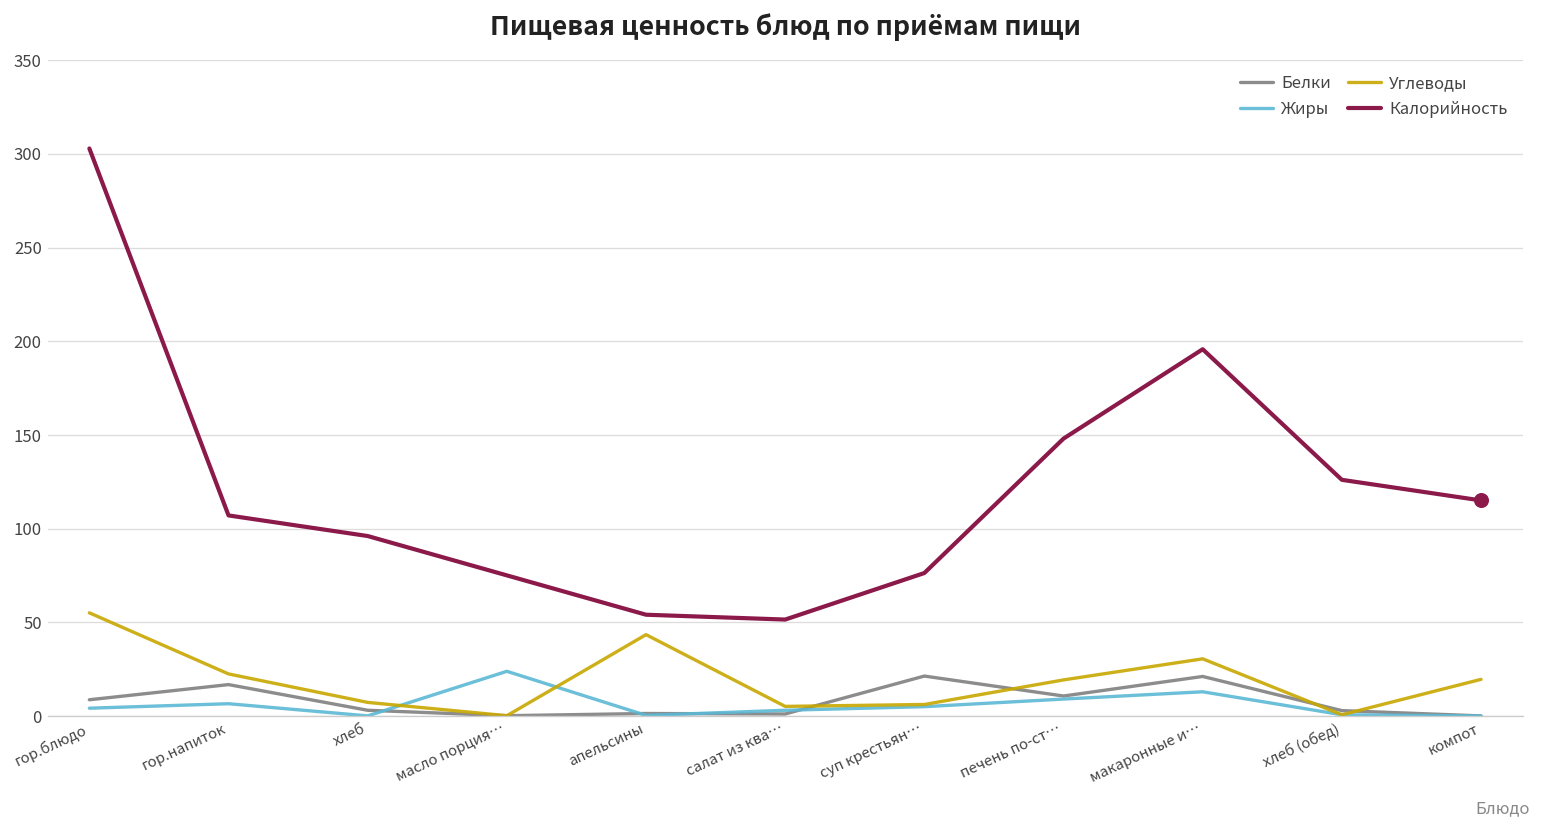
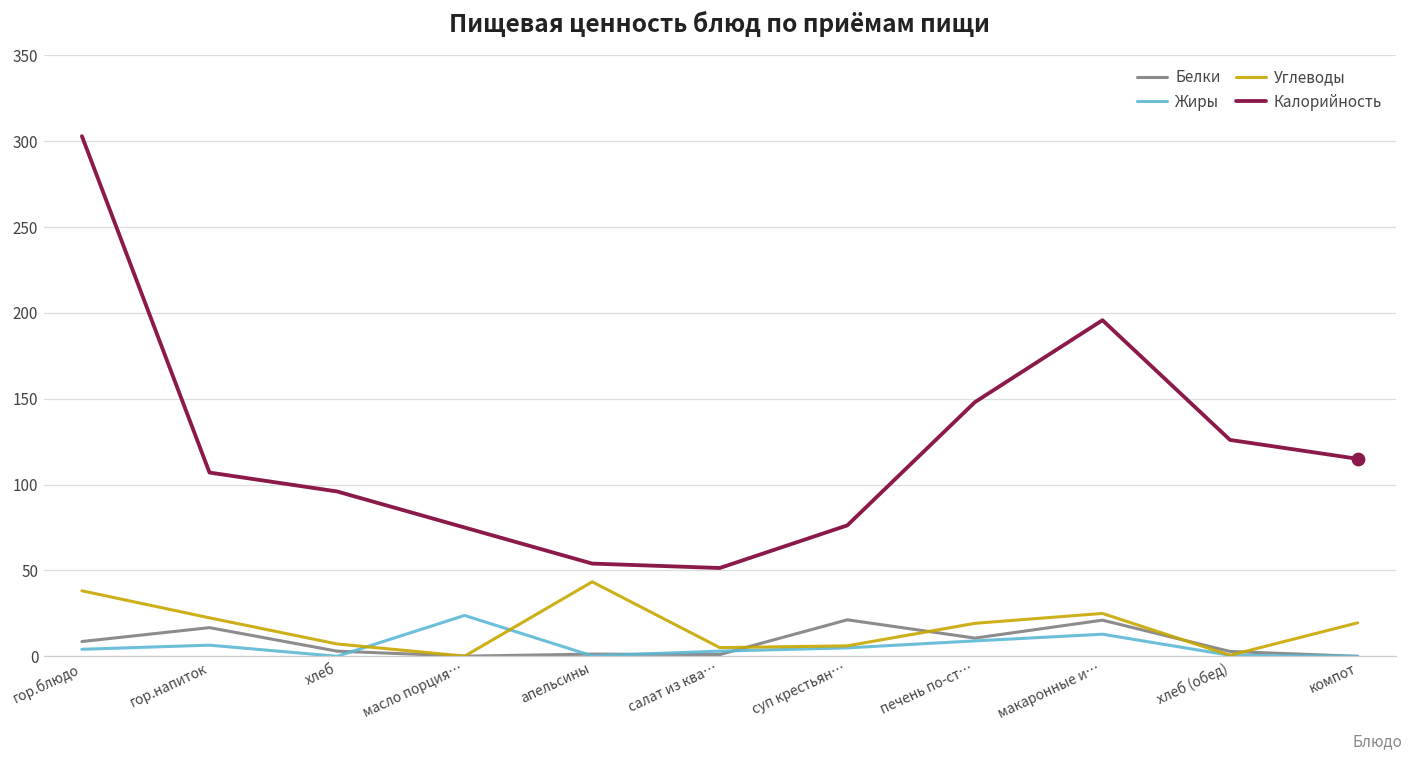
Углеводы, гор.блюдо: 55 -> 38
Углеводы, макаронные и…: 30 -> 25
